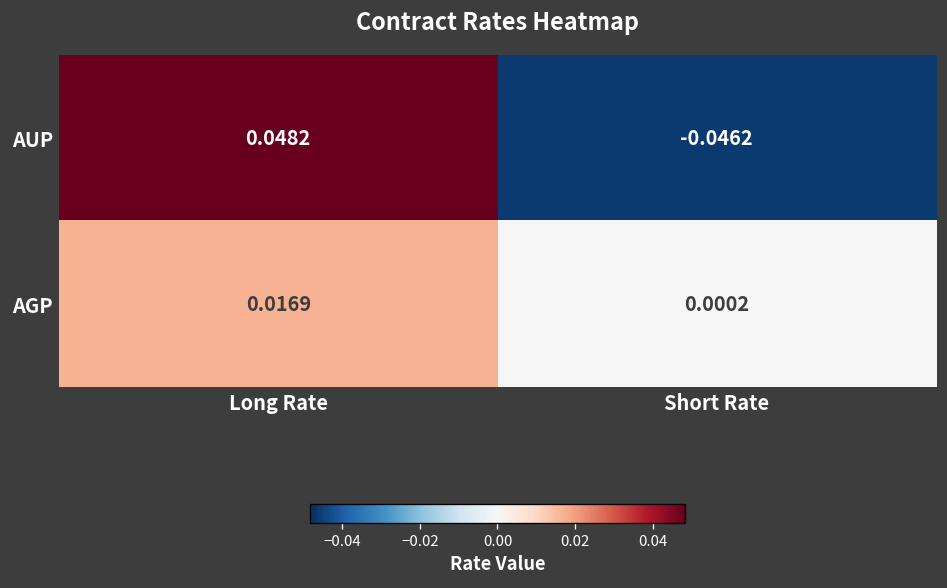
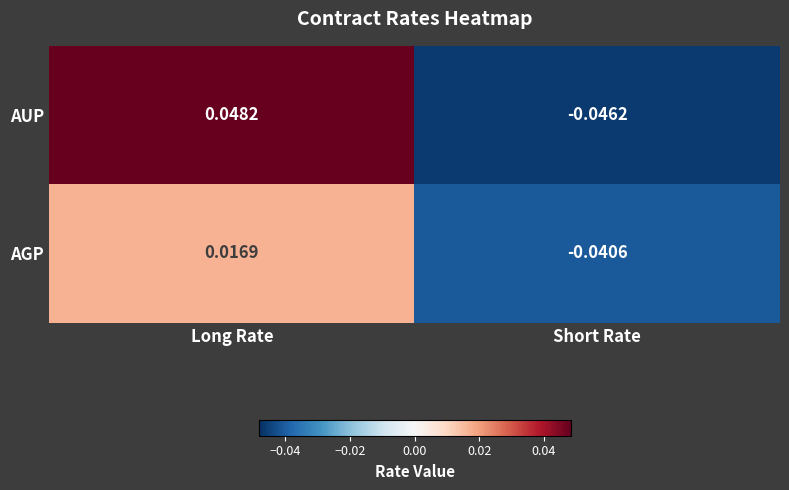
AGP, Short Rate: 0.0002 -> -0.0406
